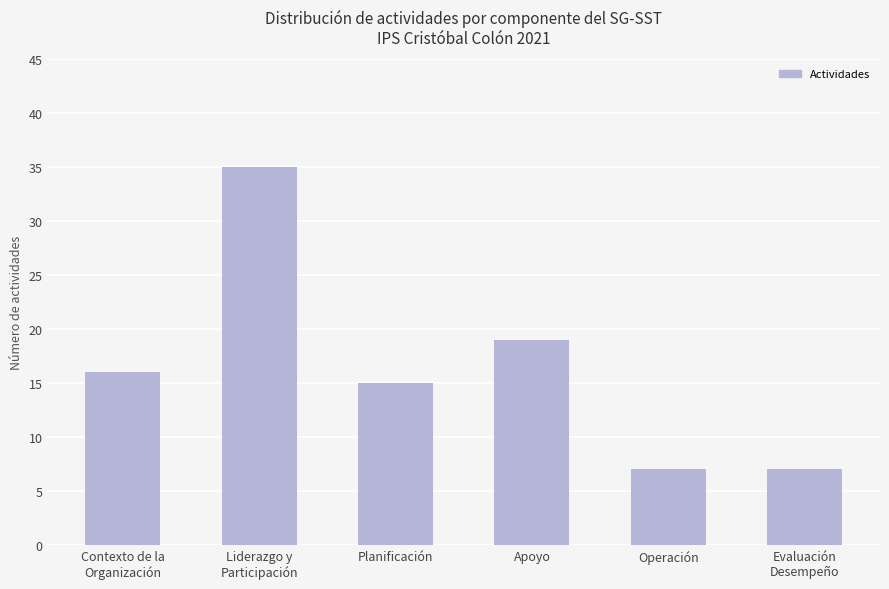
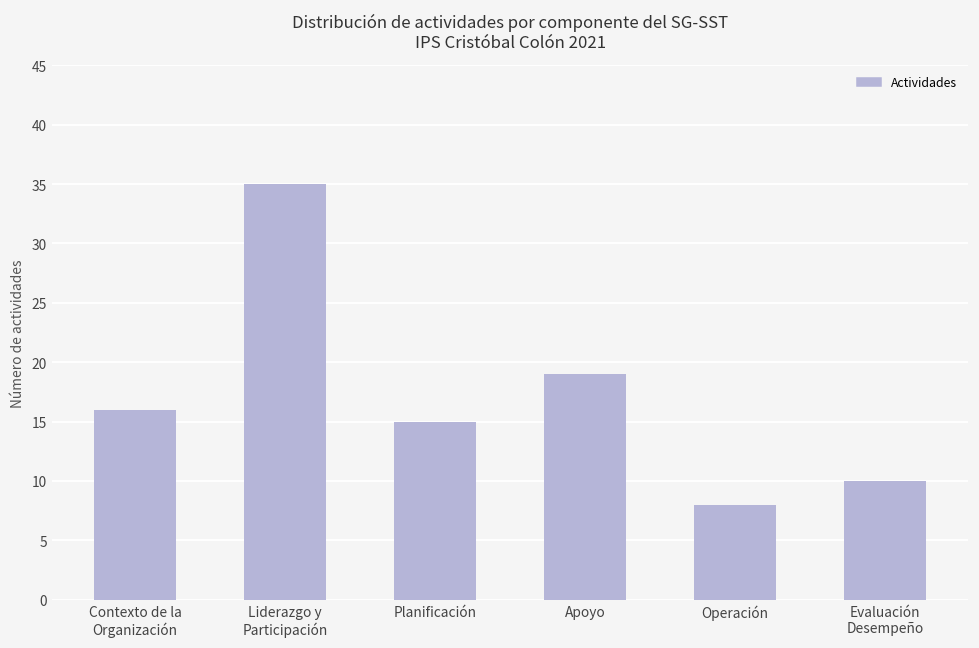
Operación: 7 -> 8
Evaluación Desempeño: 7 -> 10
